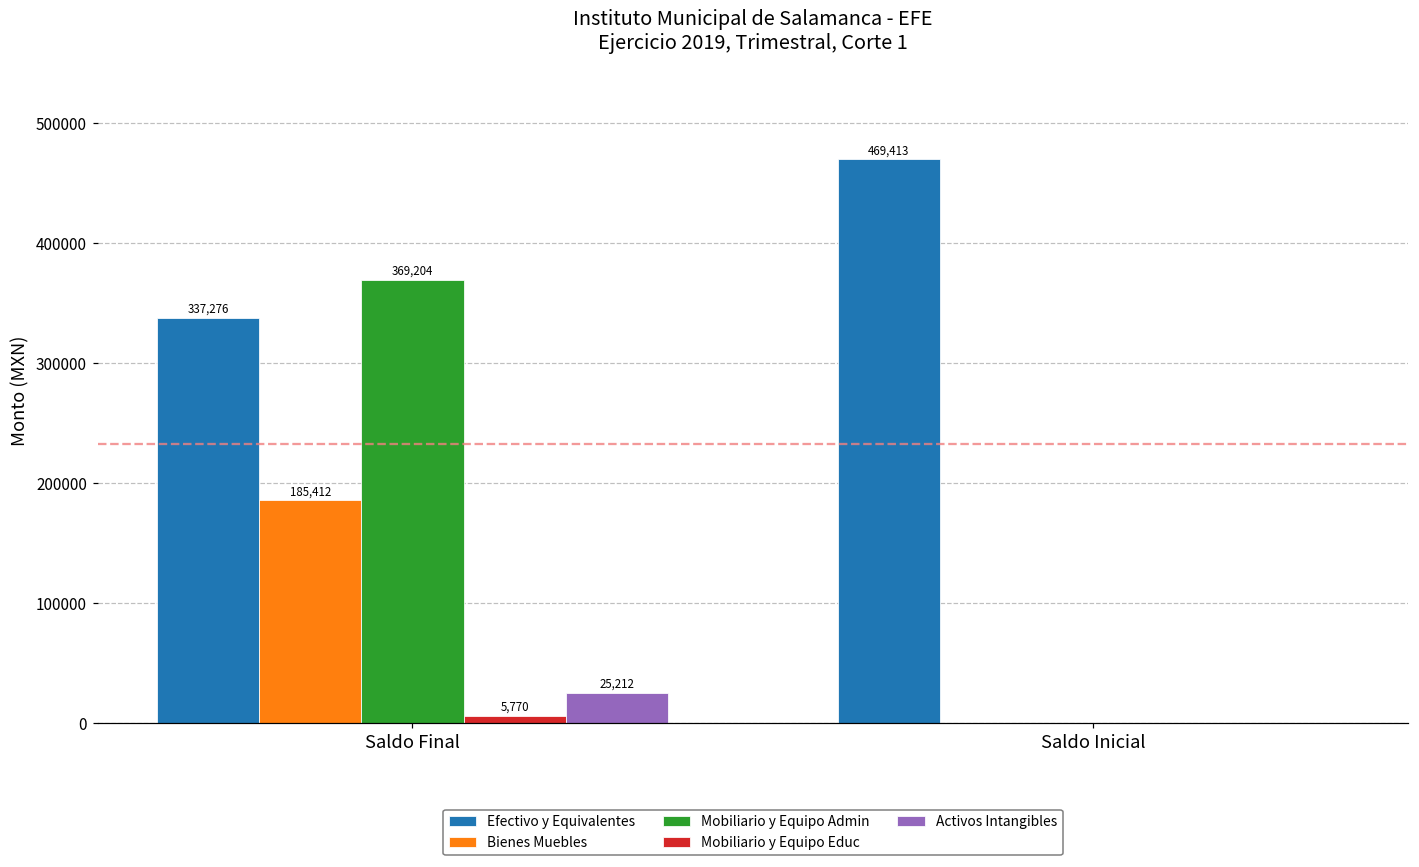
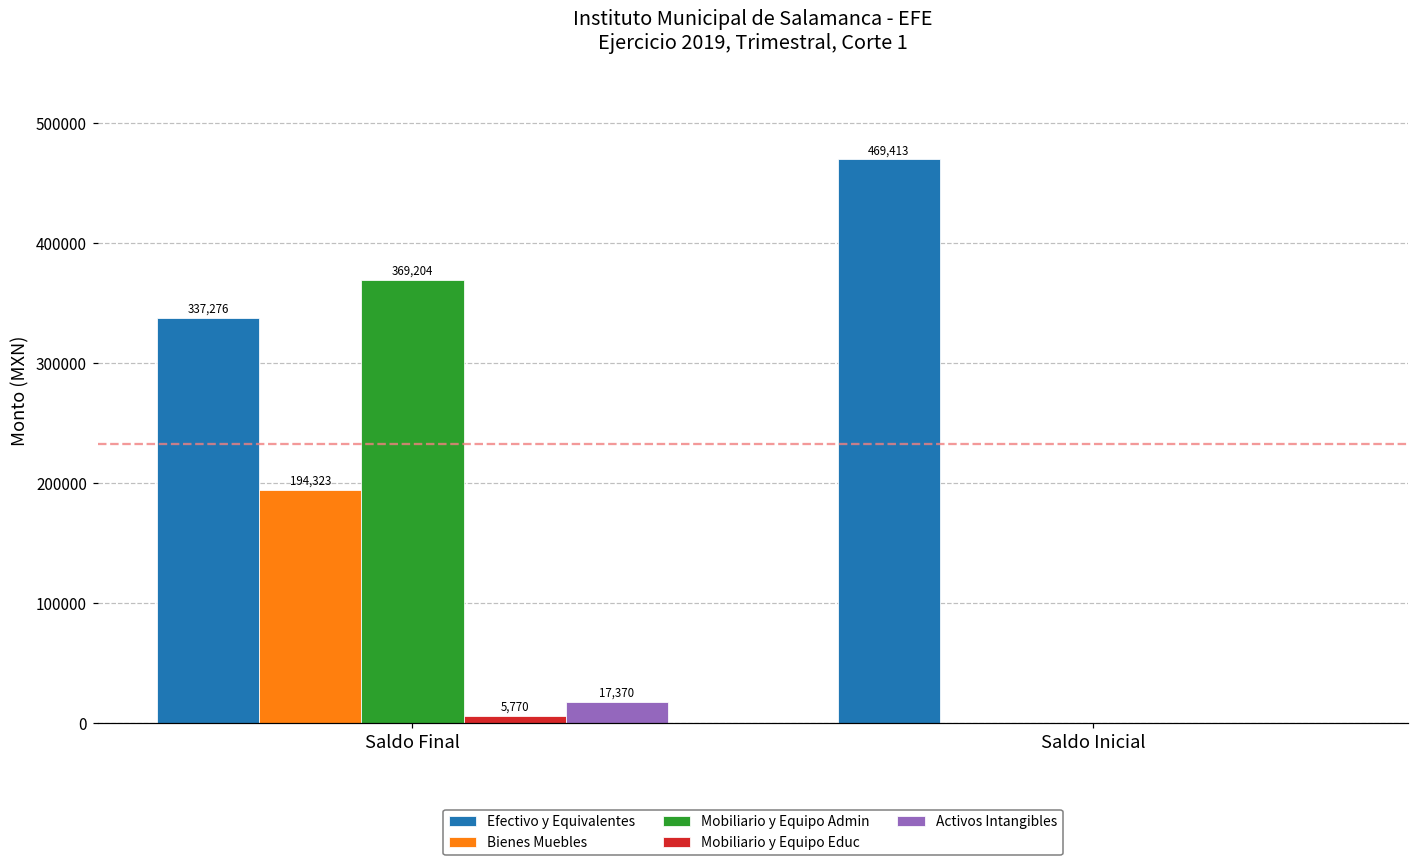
Bienes Muebles, Saldo Final: 185,412 -> 194,323
Activos Intangibles, Saldo Final: 25,212 -> 17,370
